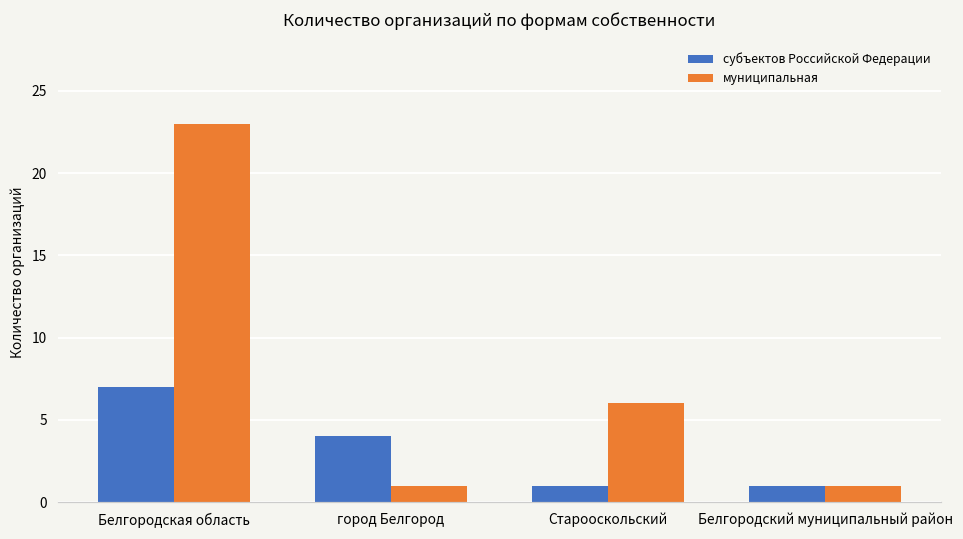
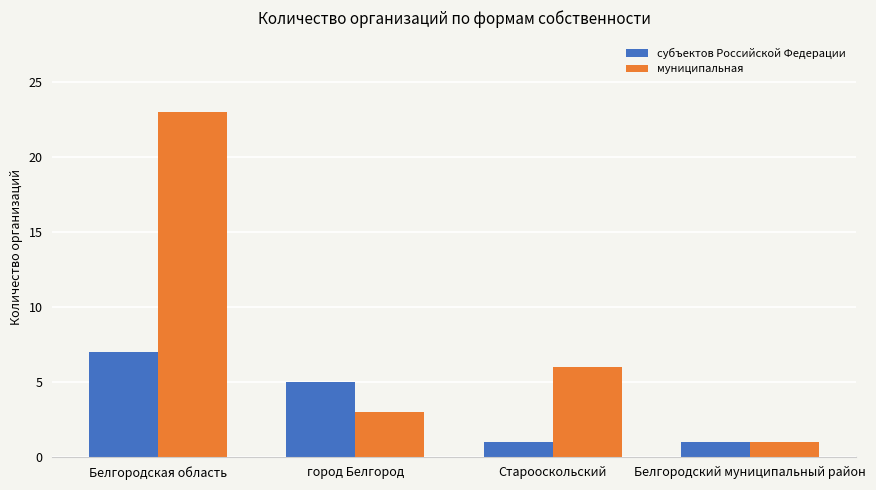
субъектов Российской Федерации, город Белгород: 4 -> 5
муниципальная, город Белгород: 1 -> 3
